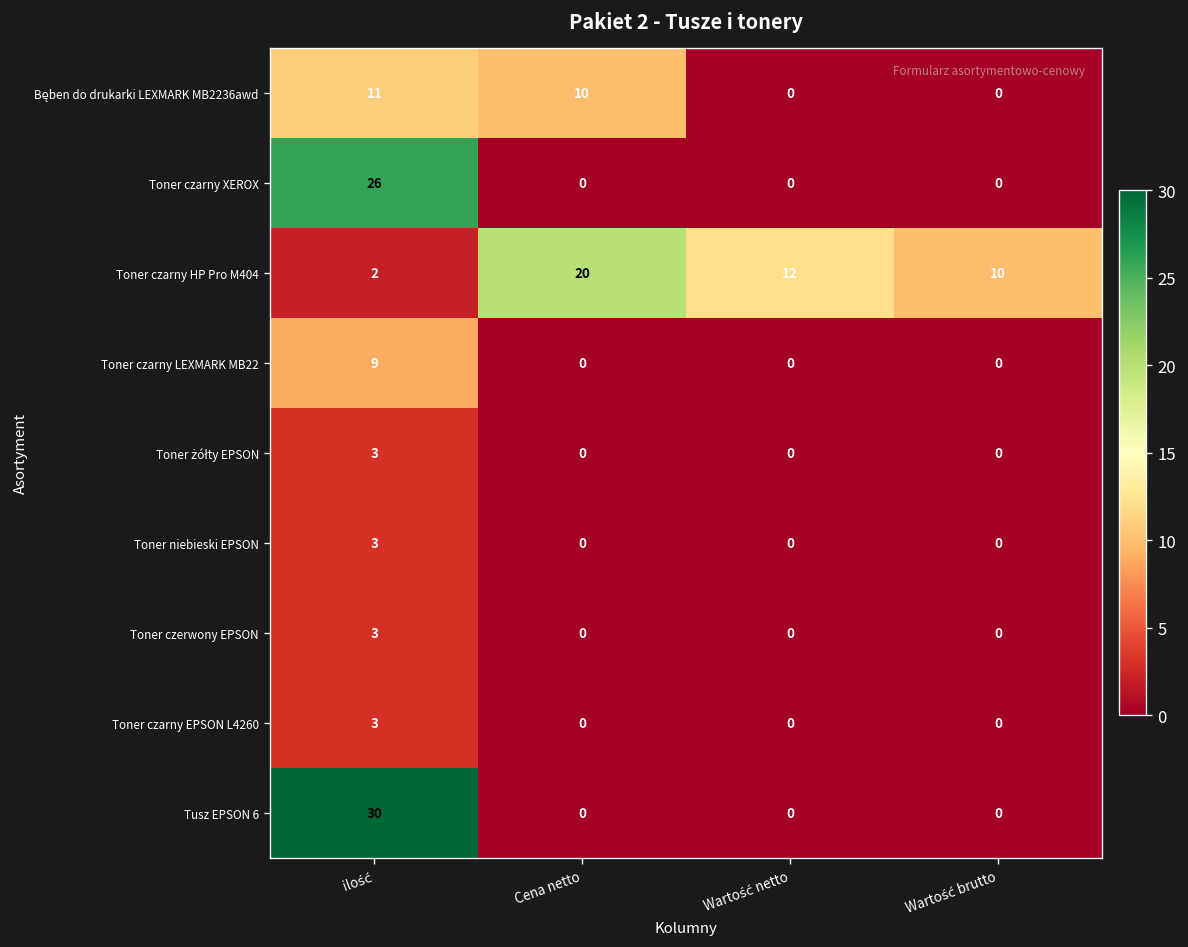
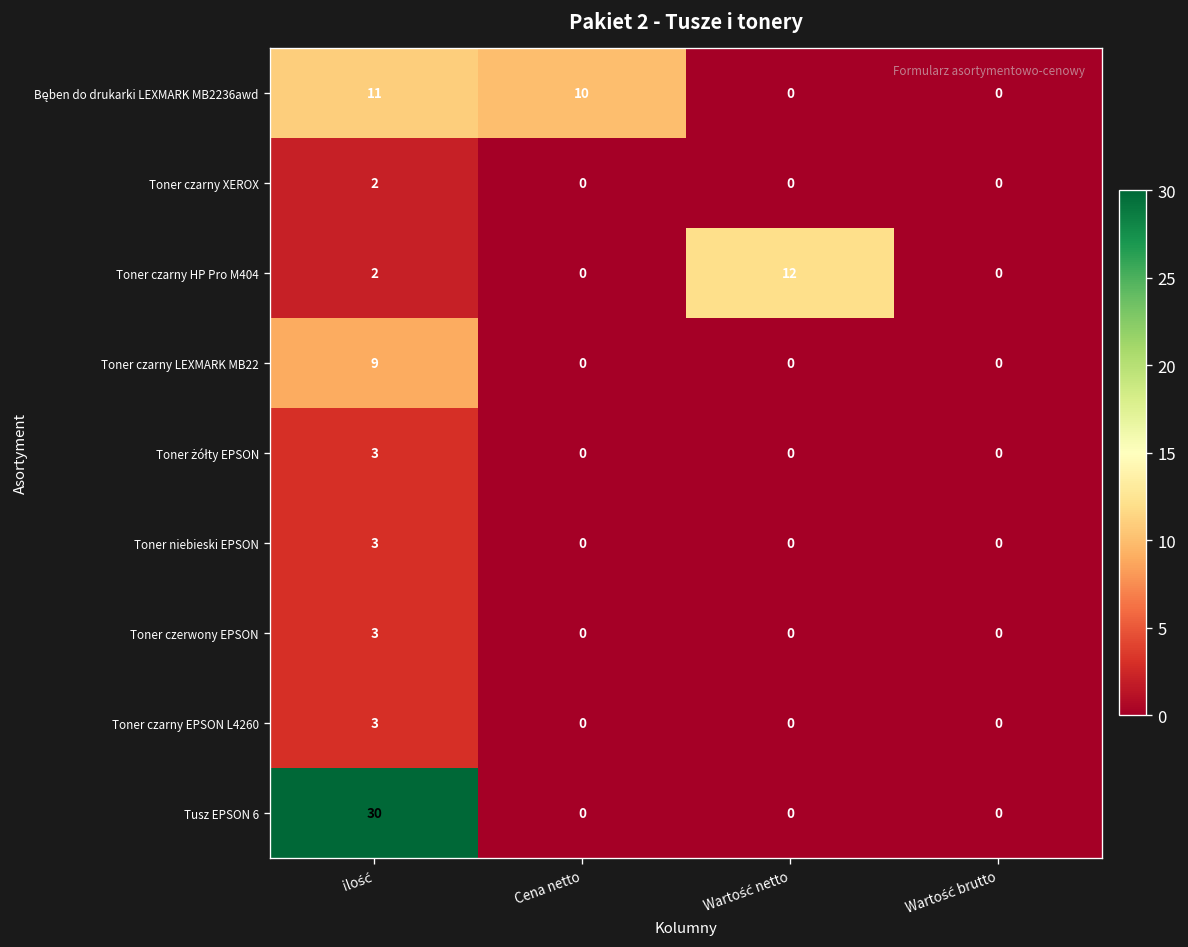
Toner czarny XEROX, ilość: 26 -> 2
Toner czarny HP Pro M404, Cena netto: 20 -> 0
Toner czarny HP Pro M404, Wartość brutto: 10 -> 0
